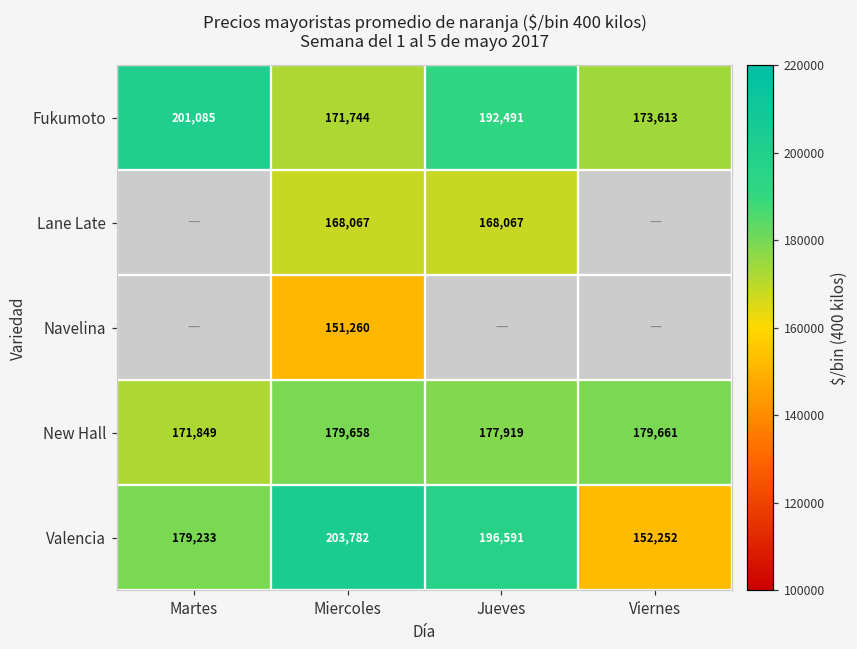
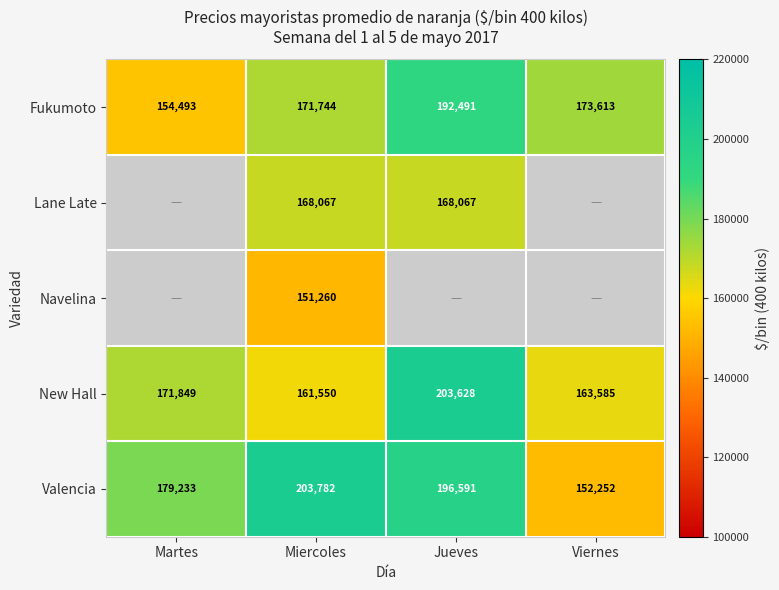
Fukumoto, Martes: 201,085 -> 154,493
New Hall, Miercoles: 179,658 -> 161,550
New Hall, Jueves: 177,919 -> 203,628
New Hall, Viernes: 179,661 -> 163,585
